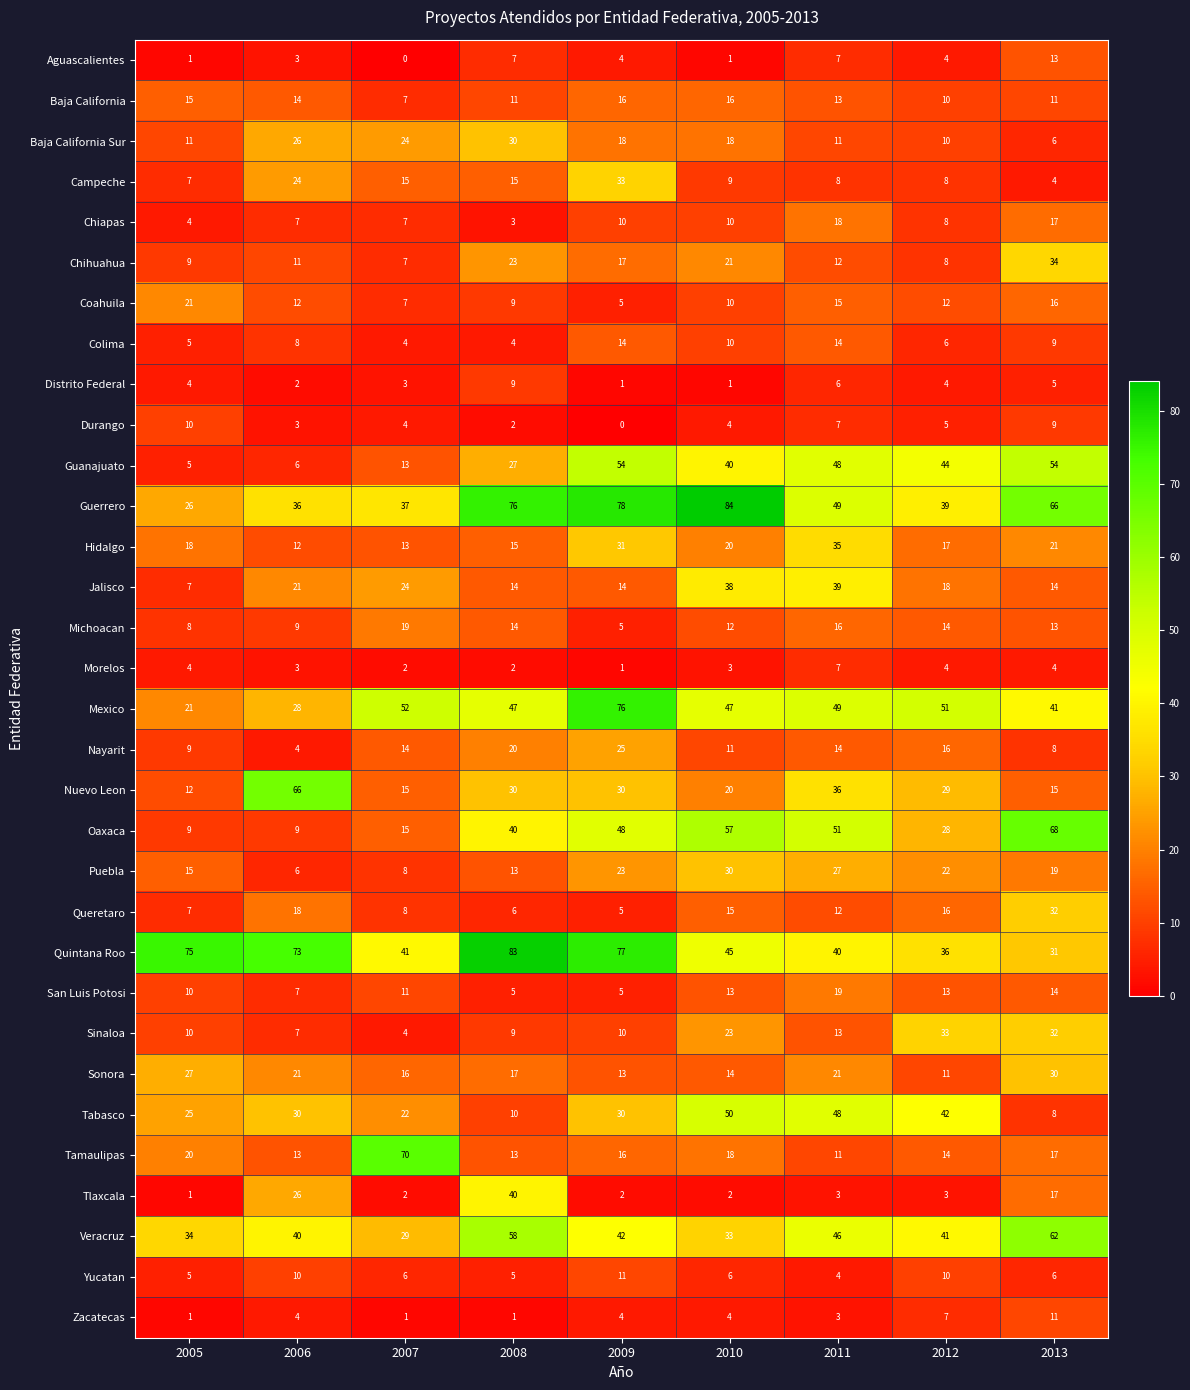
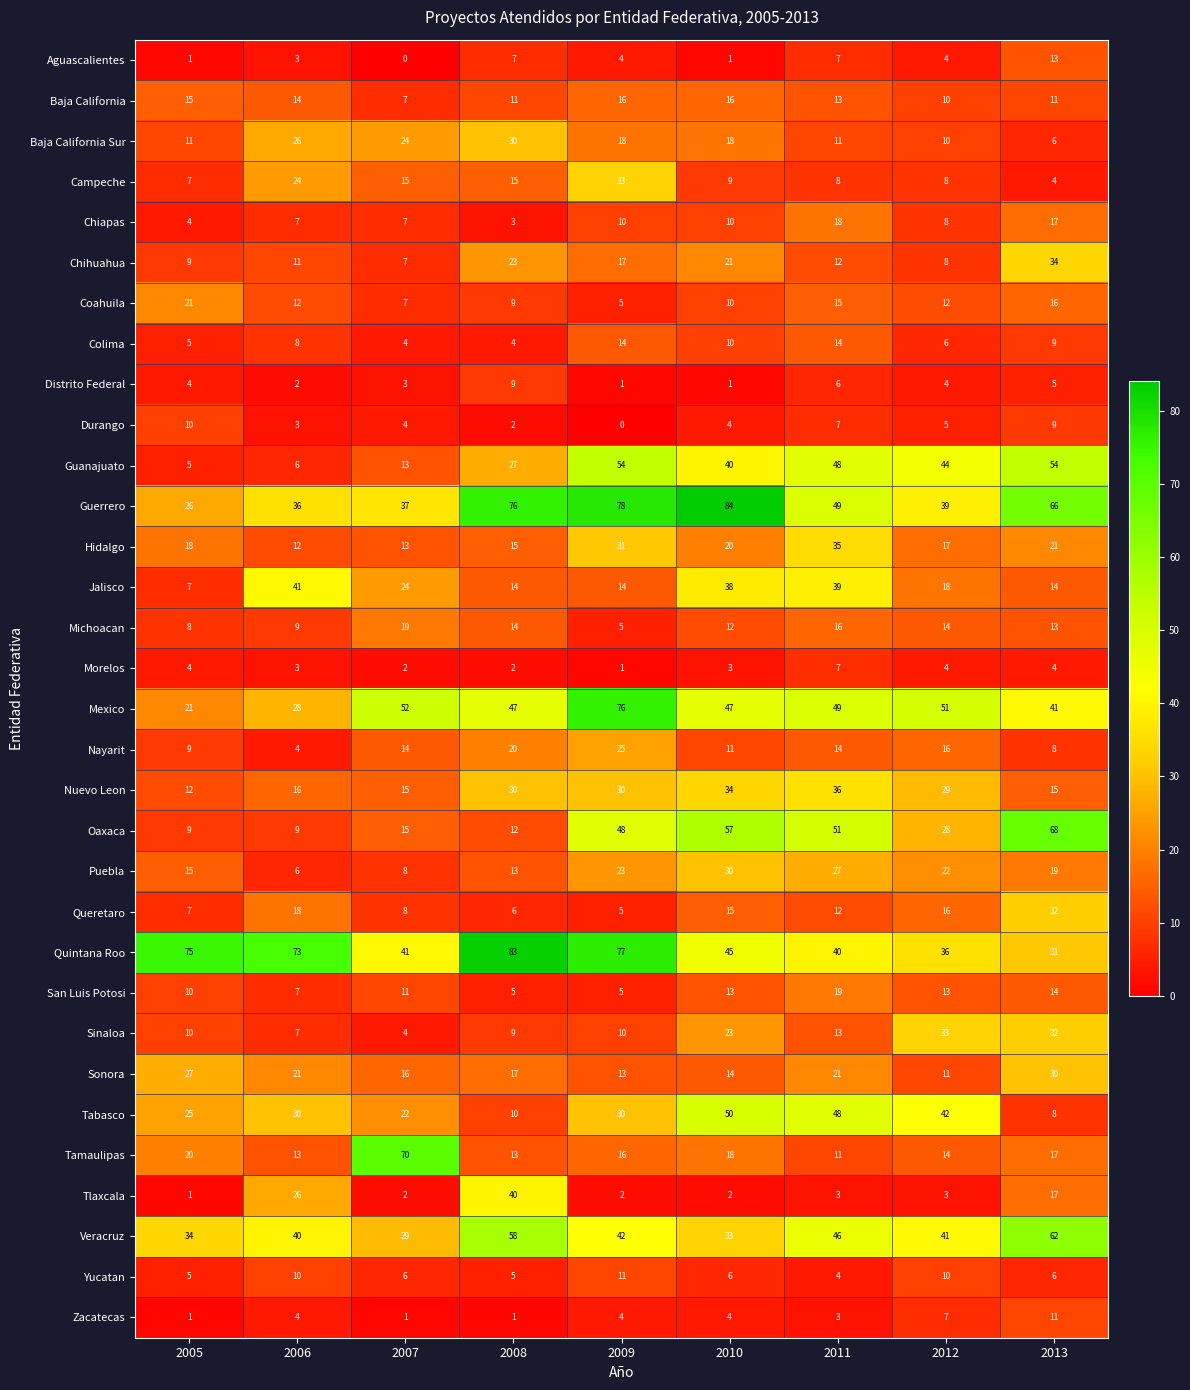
Jalisco, 2006: 21 -> 41
Nuevo Leon, 2006: 66 -> 16
Nuevo Leon, 2010: 20 -> 34
Oaxaca, 2008: 40 -> 12
